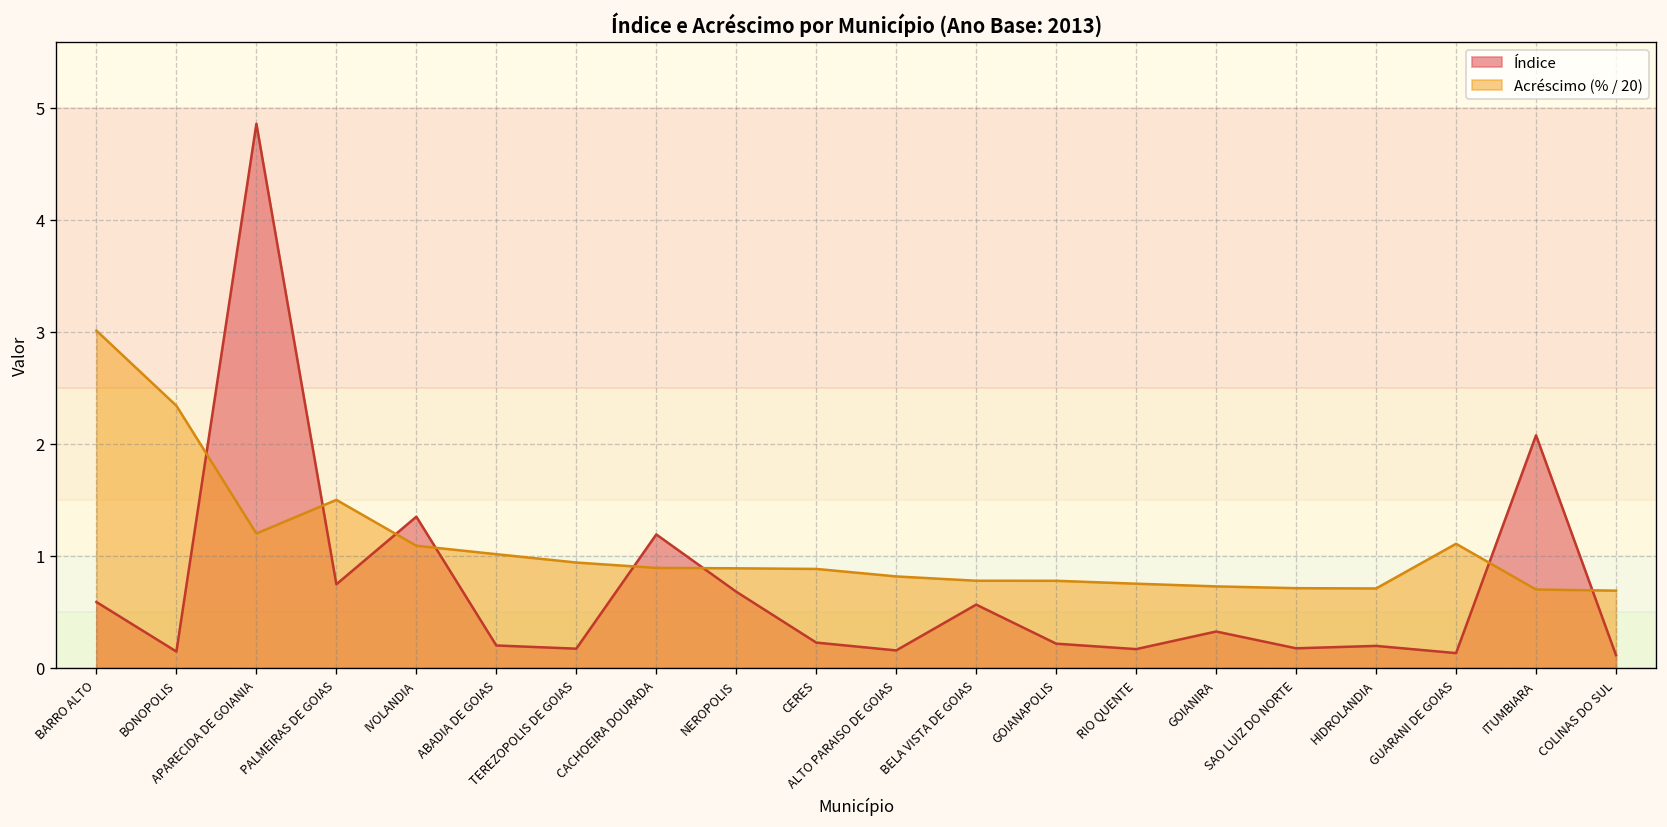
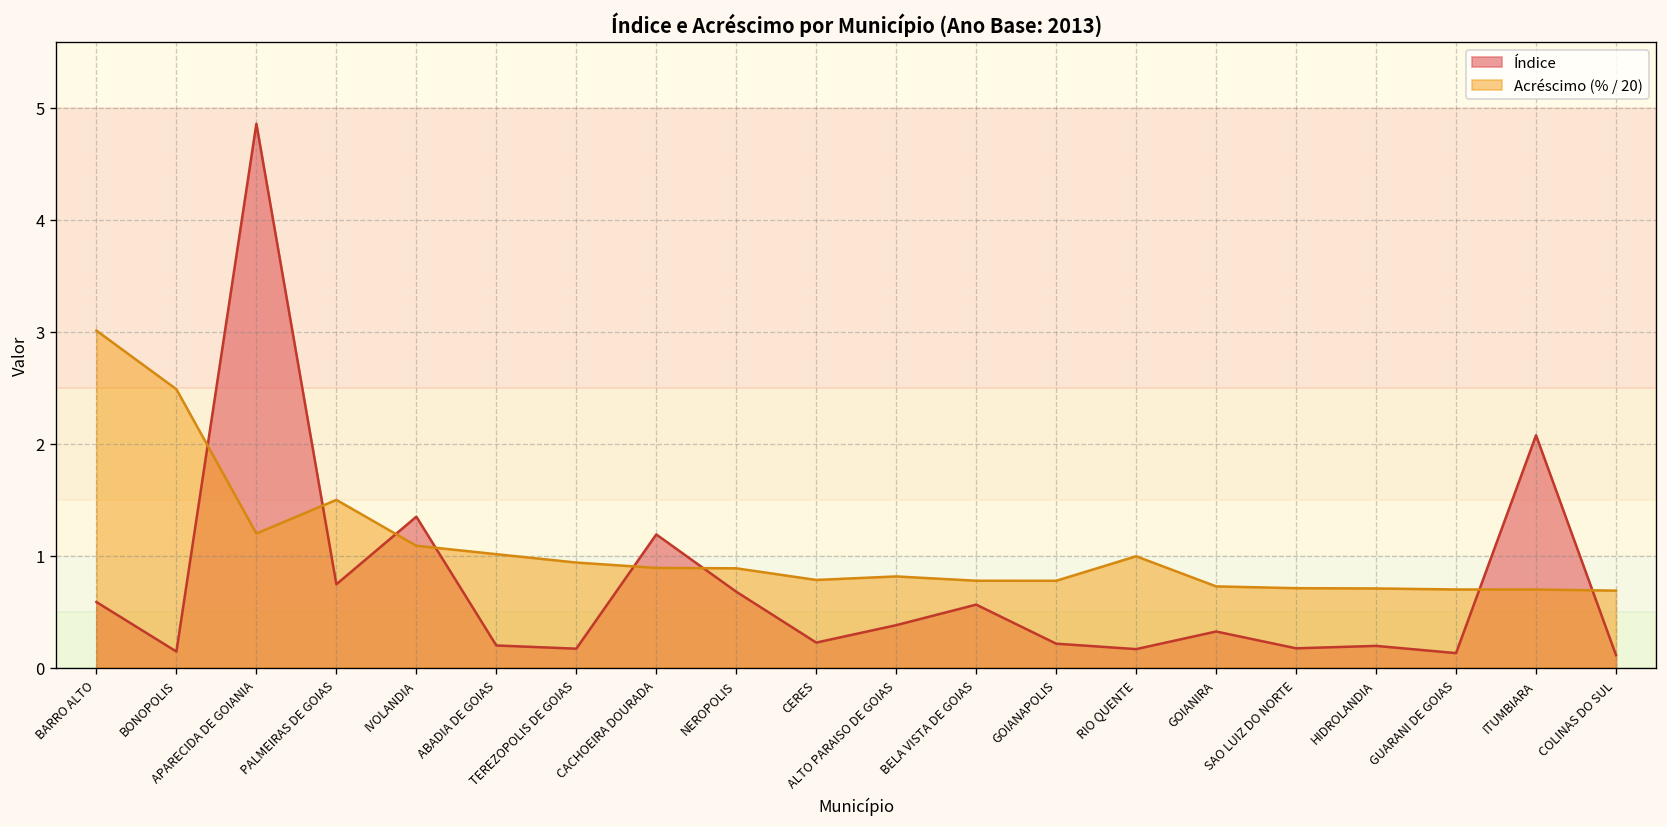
Acréscimo (% / 20), BONOPOLIS: 2.3 -> 2.5
Acréscimo (% / 20), CERES: 0.9 -> 0.8
Índice, ALTO PARAISO DE GOIAS: 0.2 -> 0.4
Acréscimo (% / 20), RIO QUENTE: 0.8 -> 1.0
Acréscimo (% / 20), GUARANI DE GOIAS: 1.1 -> 0.7
